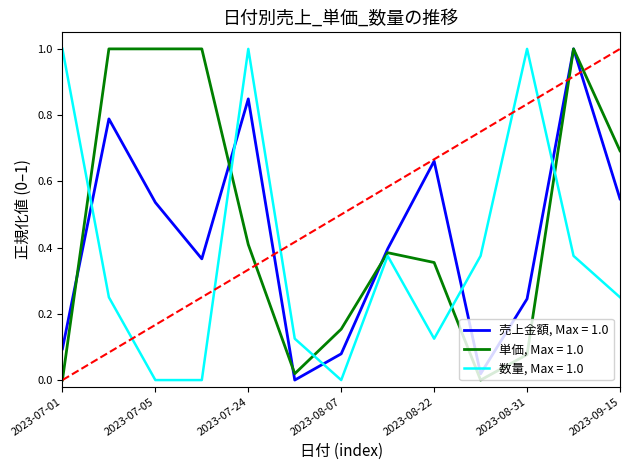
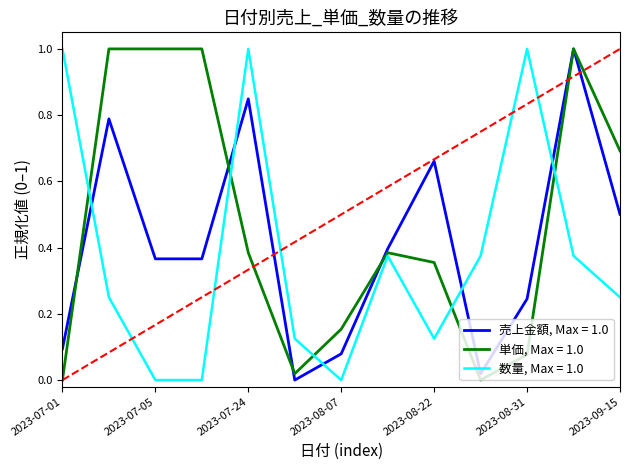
売上金額, Max = 1.0, 2023-07-05: 0.54 -> 0.37
単価, Max = 1.0, 2023-07-24: 0.41 -> 0.38
売上金額, Max = 1.0, 2023-09-15: 0.55 -> 0.50
